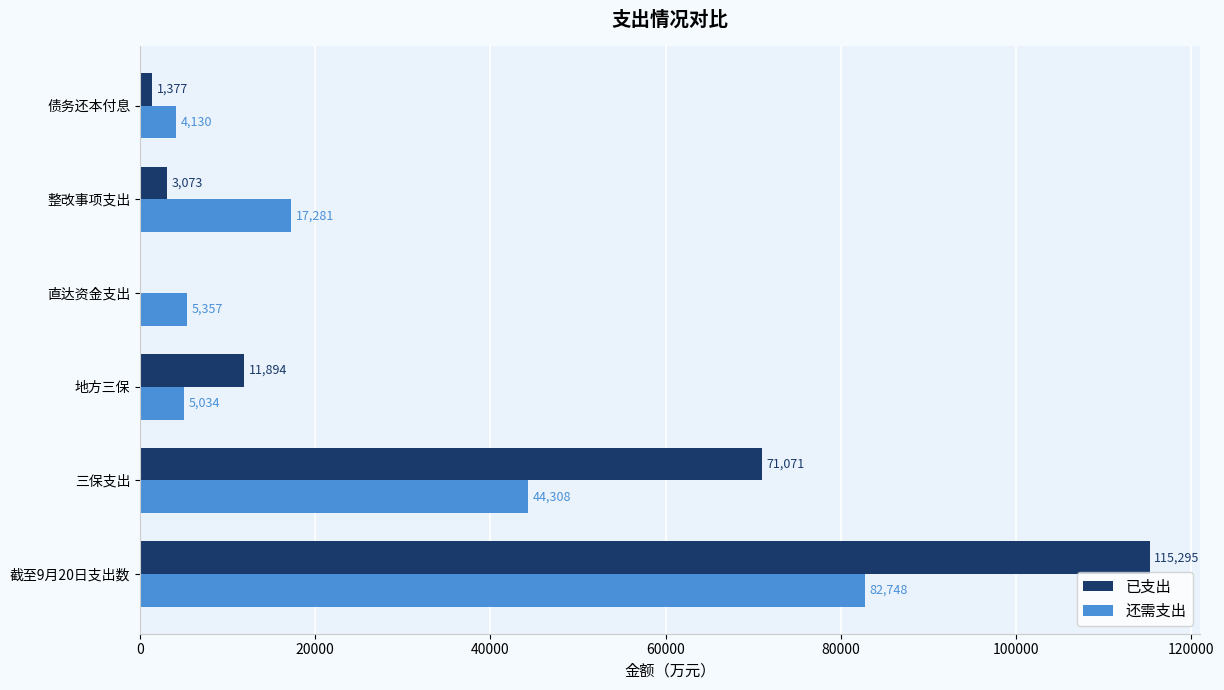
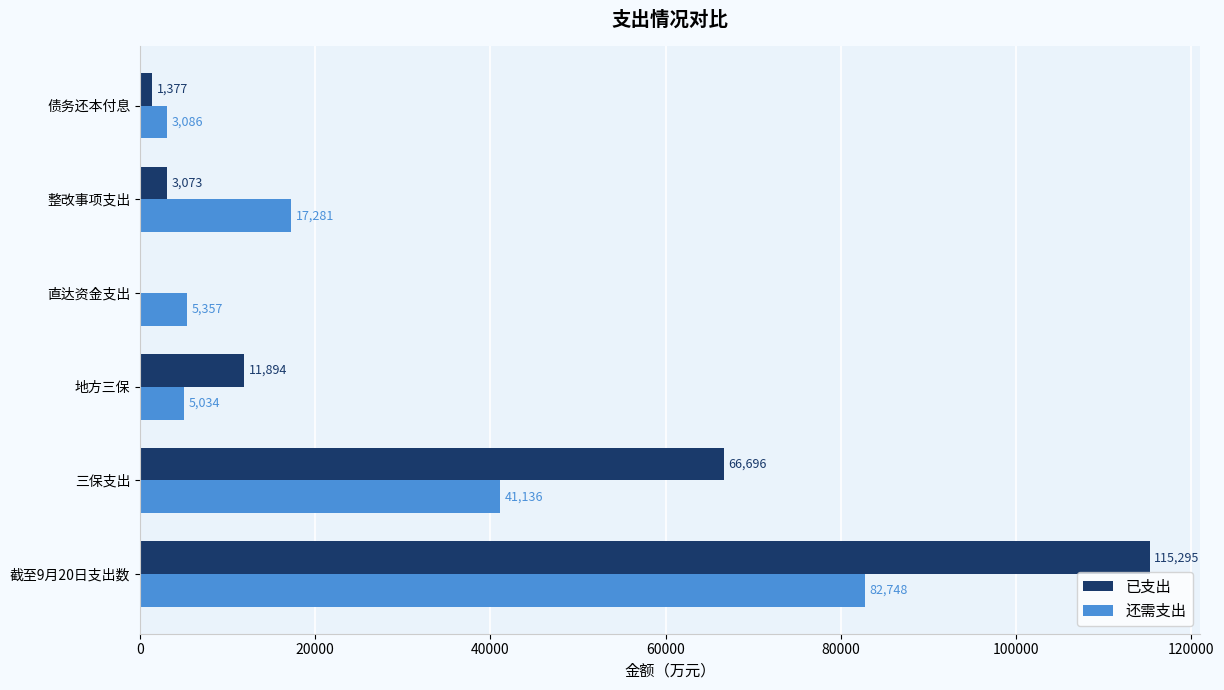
还需支出, 债务还本付息: 4,130 -> 3,086
已支出, 三保支出: 71,071 -> 66,696
还需支出, 三保支出: 44,308 -> 41,136
